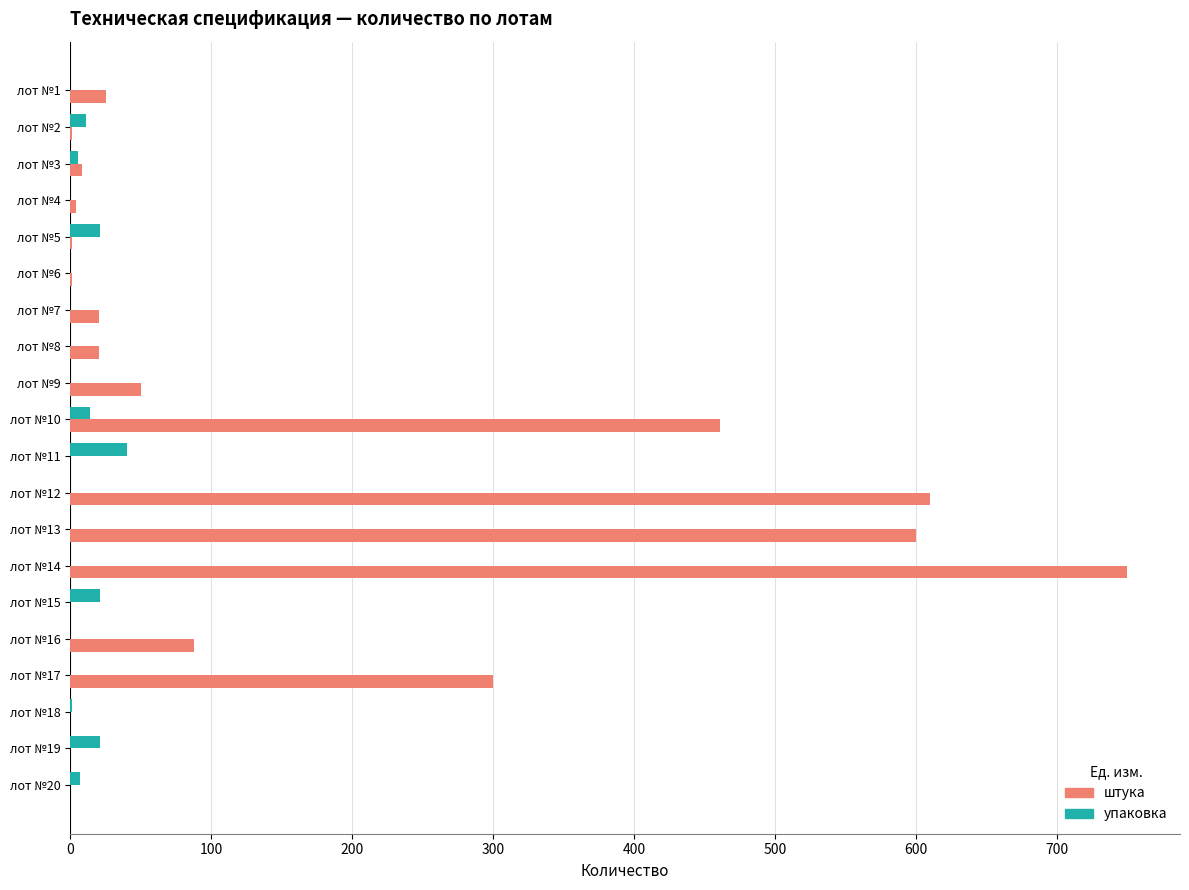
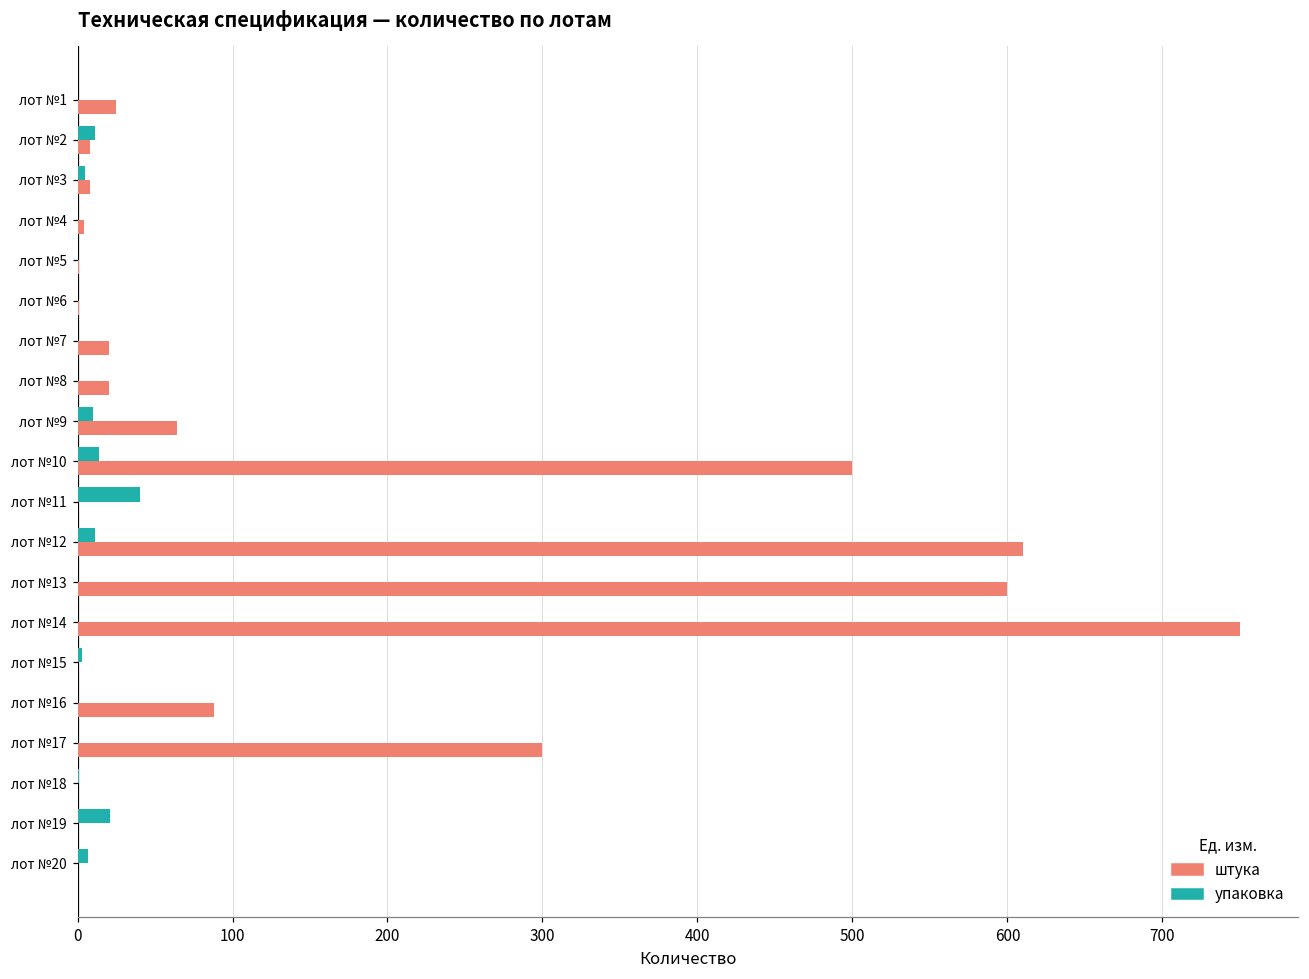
штука, лот №2: 1 -> 8
упаковка, лот №5: 21 -> 0
упаковка, лот №9: 0 -> 10
штука, лот №9: 50 -> 64
штука, лот №10: 461 -> 500
упаковка, лот №12: 0 -> 11
упаковка, лот №15: 21 -> 3
